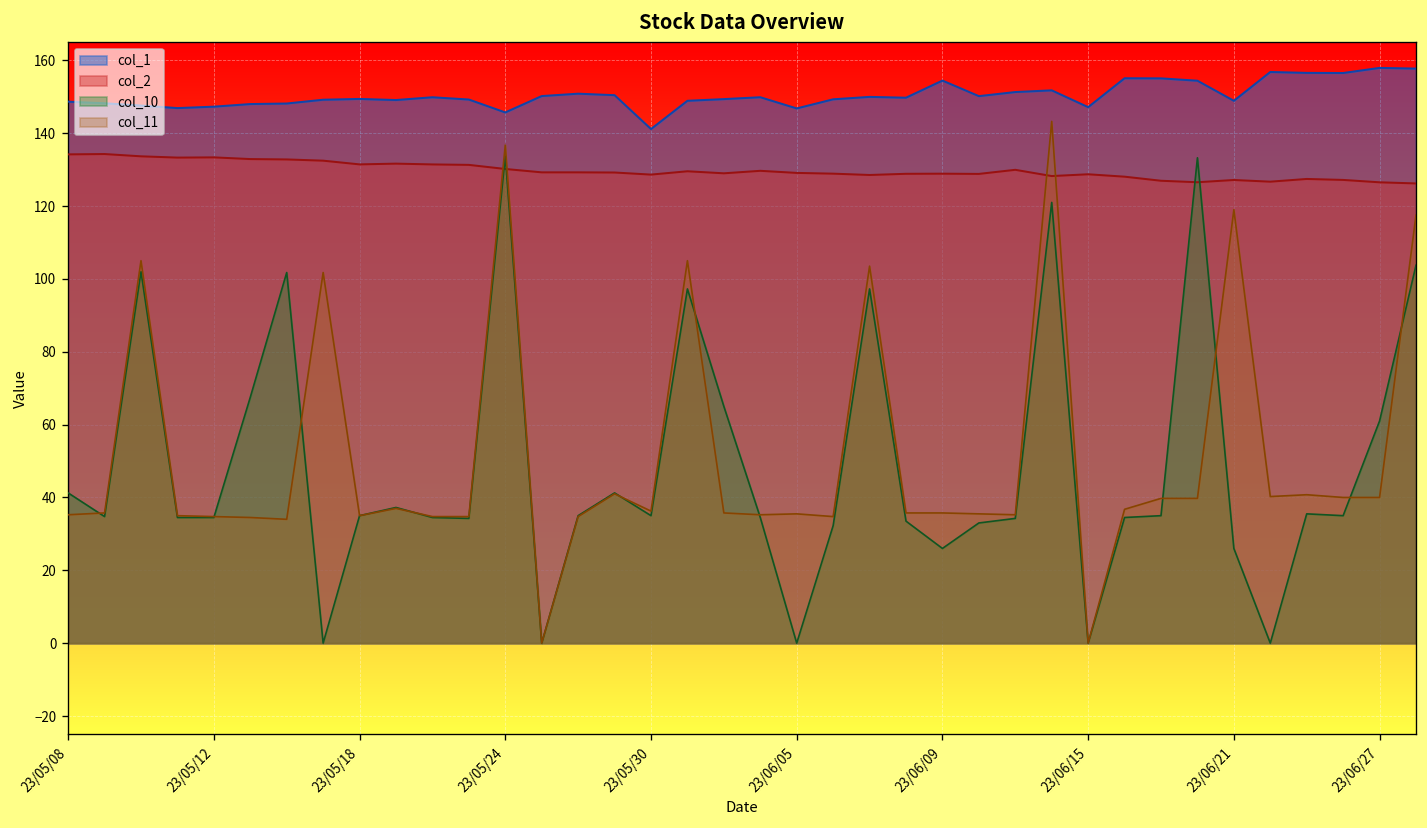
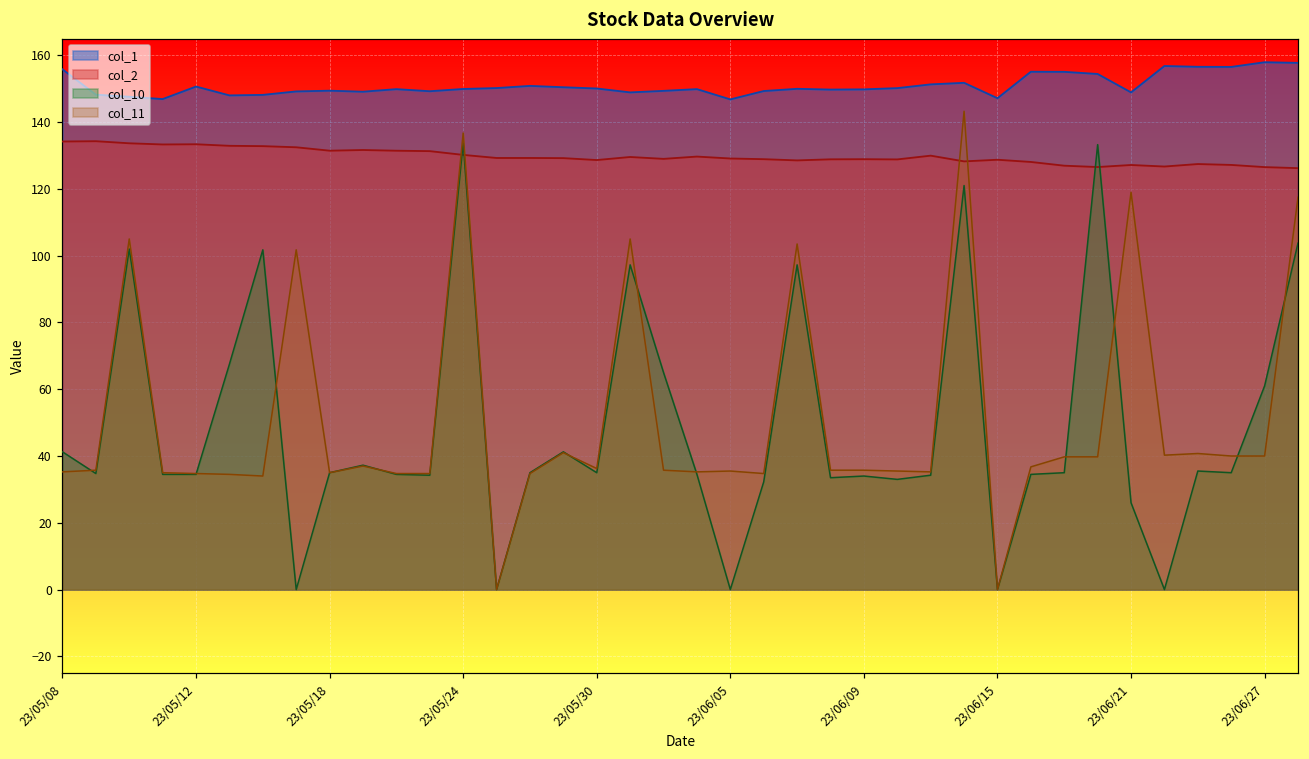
col_1, 23/05/08: 149 -> 156
col_1, 23/05/12: 147 -> 151
col_1, 23/05/24: 146 -> 150
col_1, 23/05/30: 141 -> 150
col_1, 23/06/09: 154 -> 150
col_10, 23/06/09: 26 -> 34
